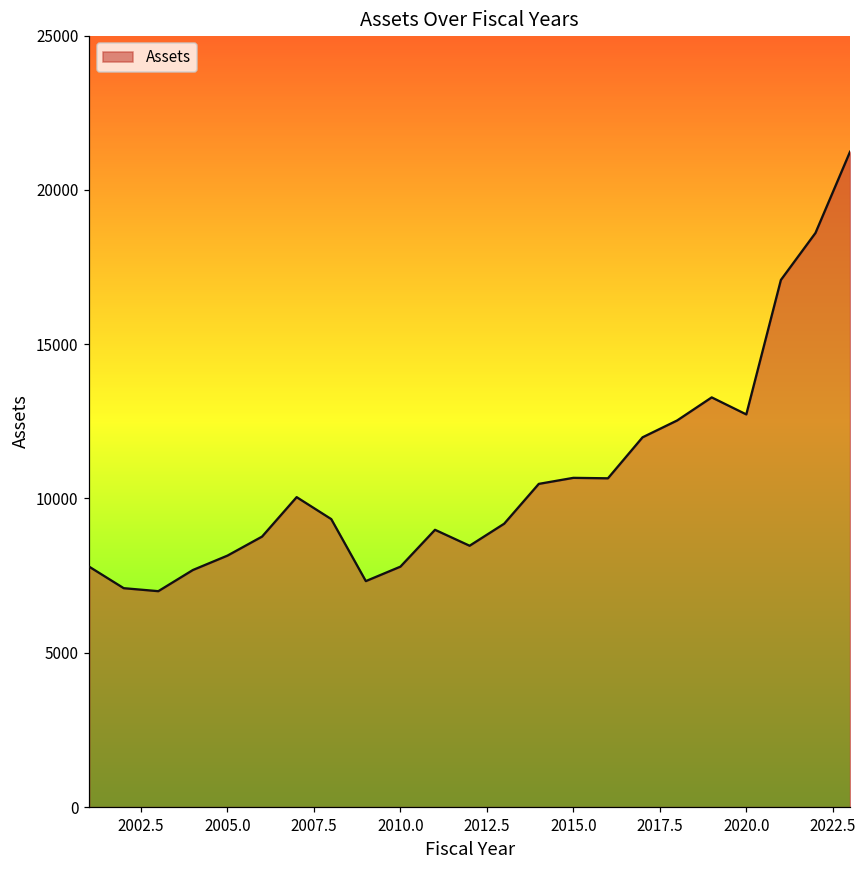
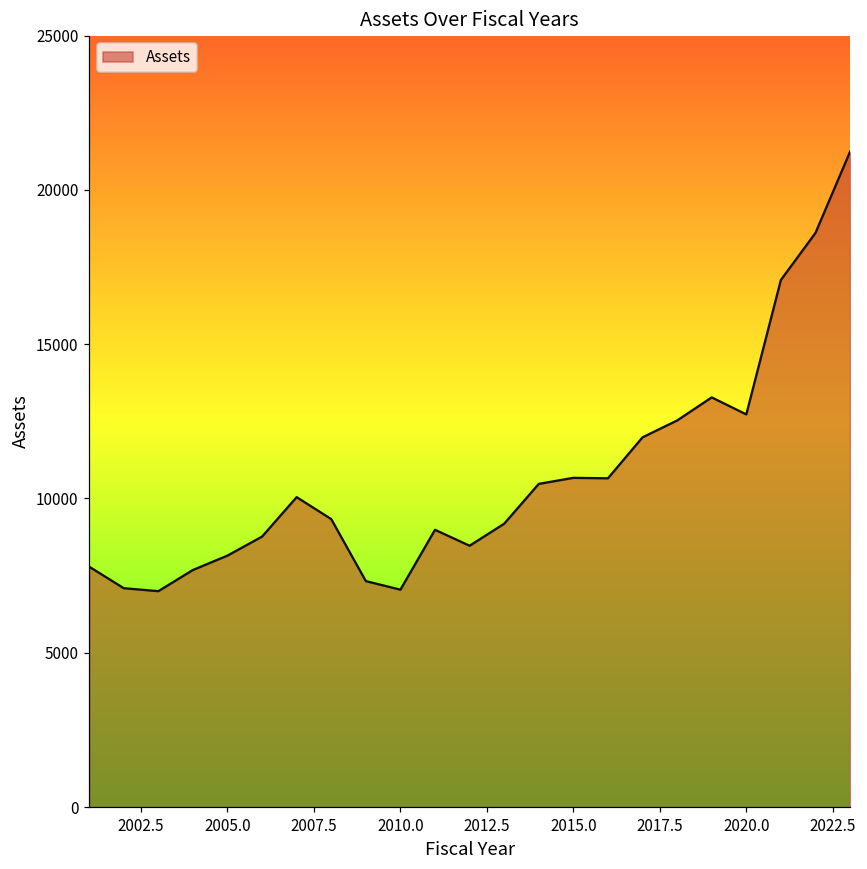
2010.0: 7800 -> 7000
